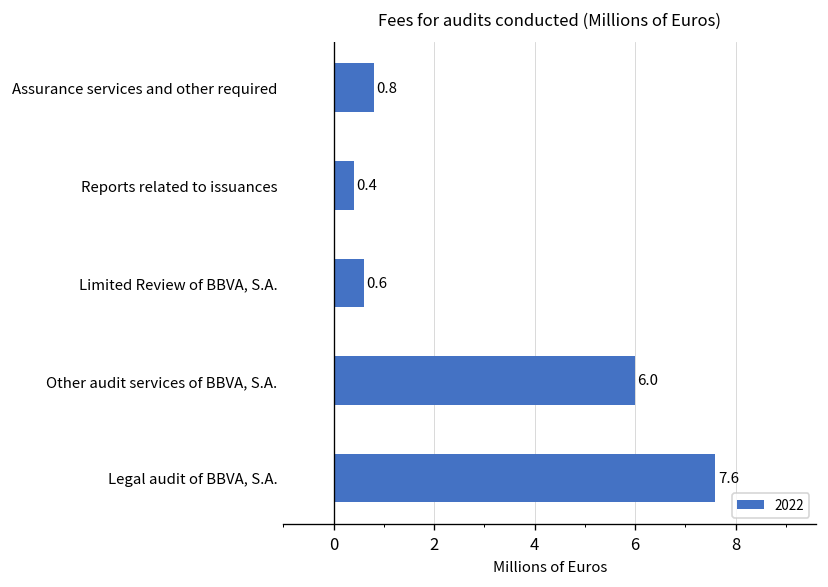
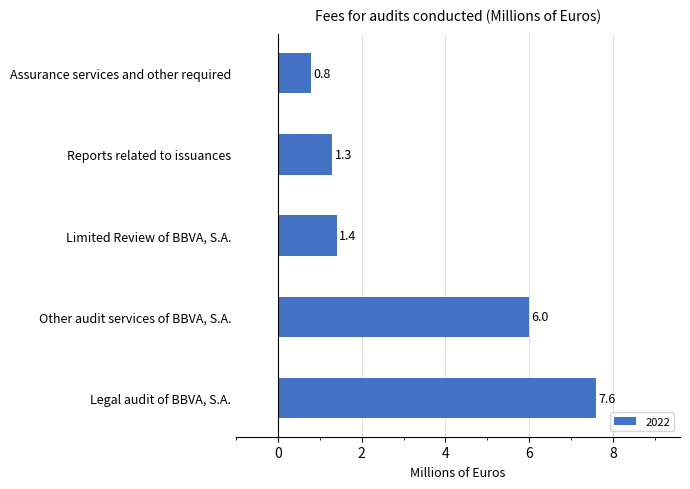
Reports related to issuances: 0.4 -> 1.3
Limited Review of BBVA, S.A.: 0.6 -> 1.4
